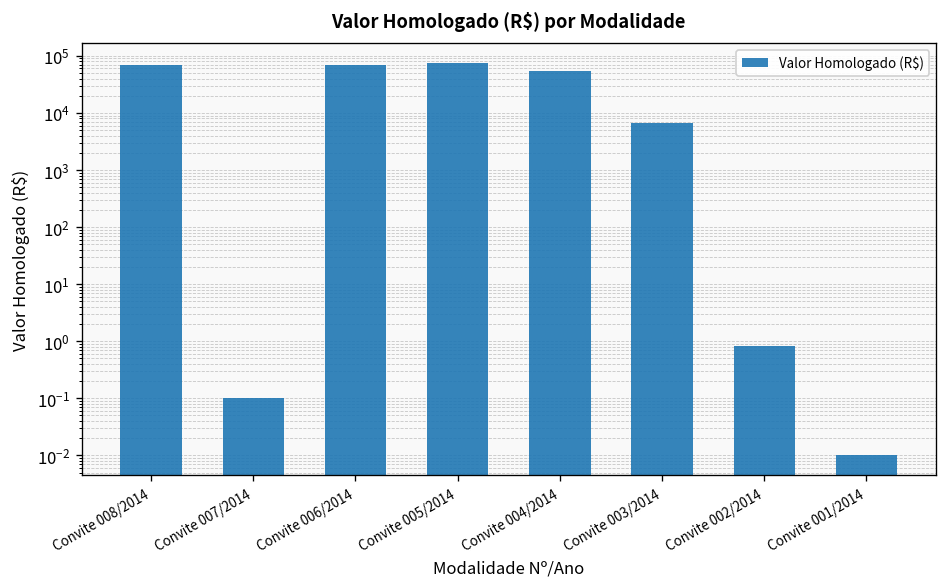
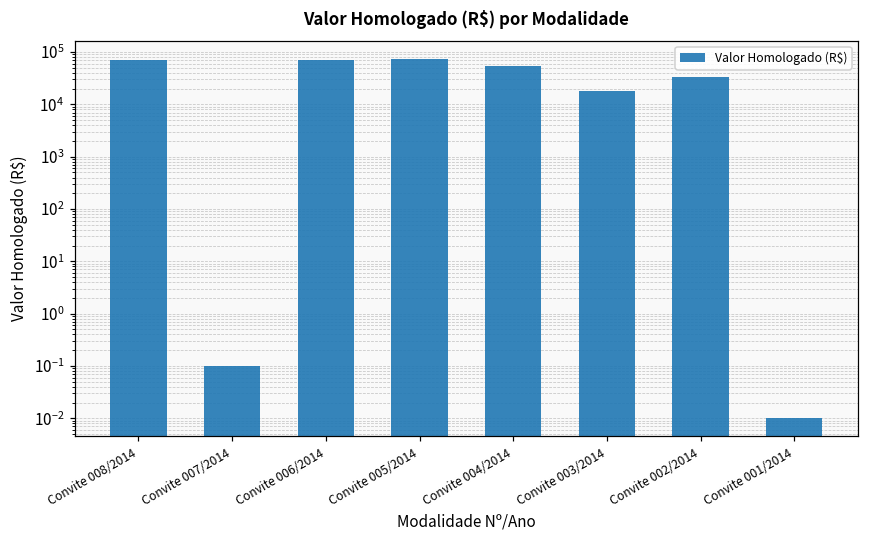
Convite 003/2014: 7000 -> 18000
Convite 002/2014: 0.8 -> 30000
